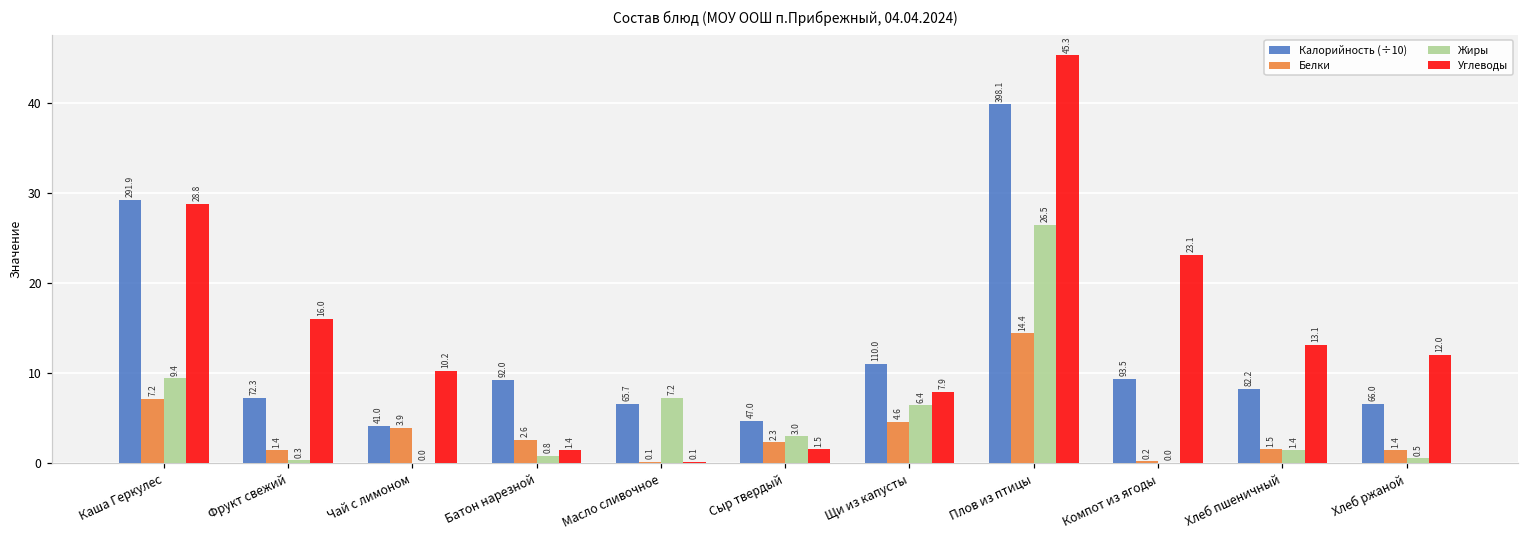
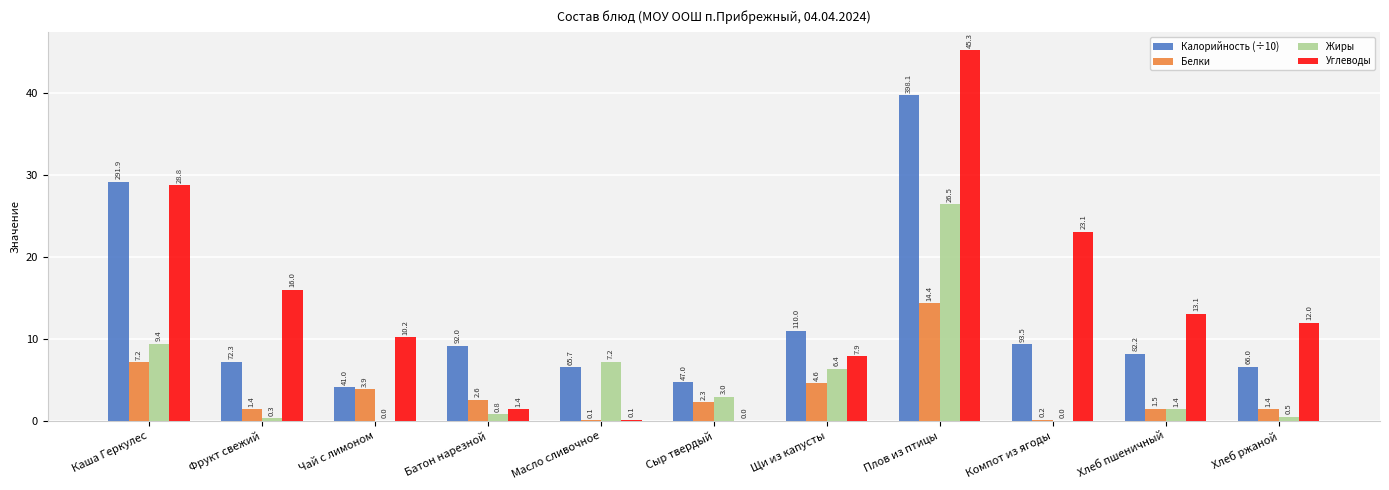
Углеводы, Сыр твердый: 1.5 -> 0.0
